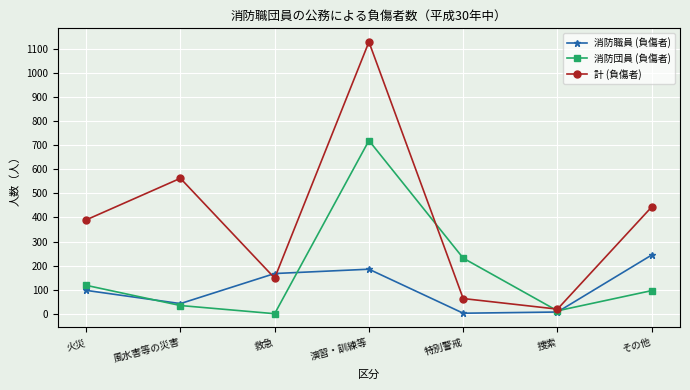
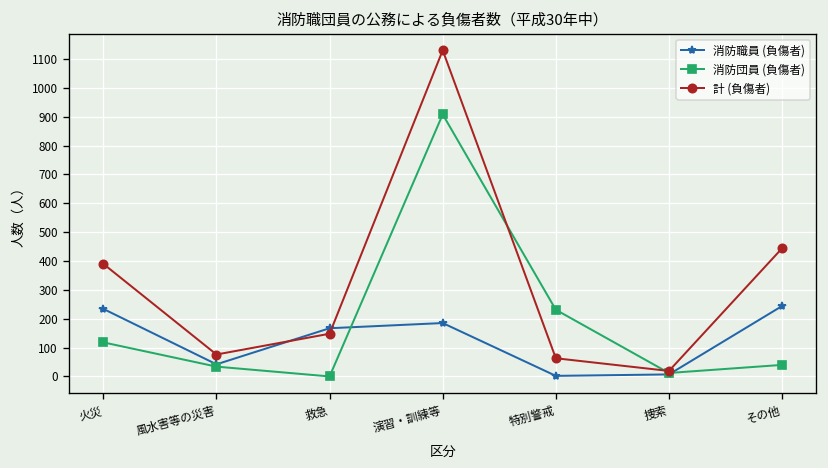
消防職員 (負傷者), 火災: 100 -> 230
計 (負傷者), 風水害等の災害: 560 -> 80
消防団員 (負傷者), 演習・訓練等: 720 -> 910
消防団員 (負傷者), その他: 100 -> 40
